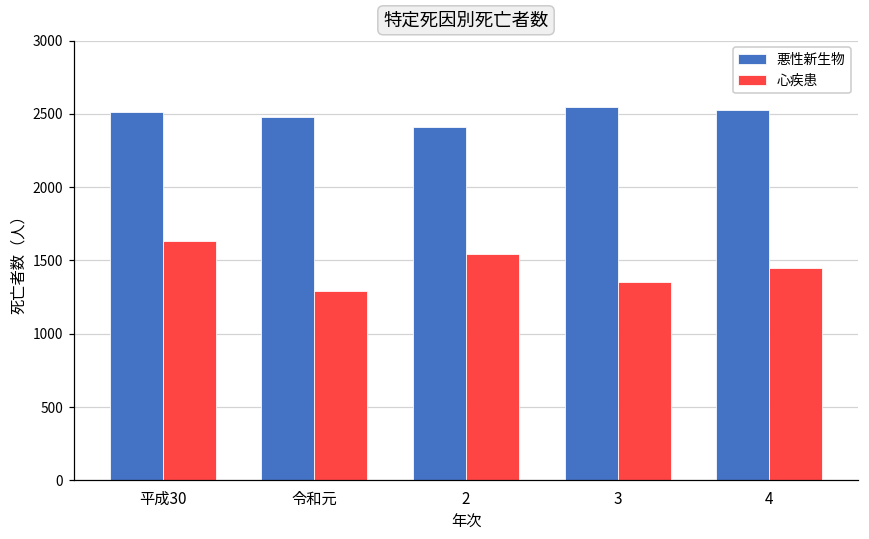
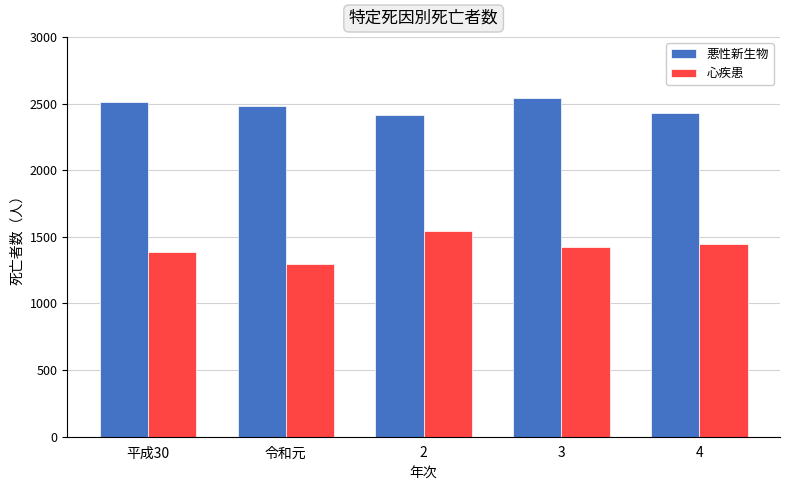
心疾患, 平成30: 1630 -> 1390
心疾患, 3: 1350 -> 1420
悪性新生物, 4: 2530 -> 2430
